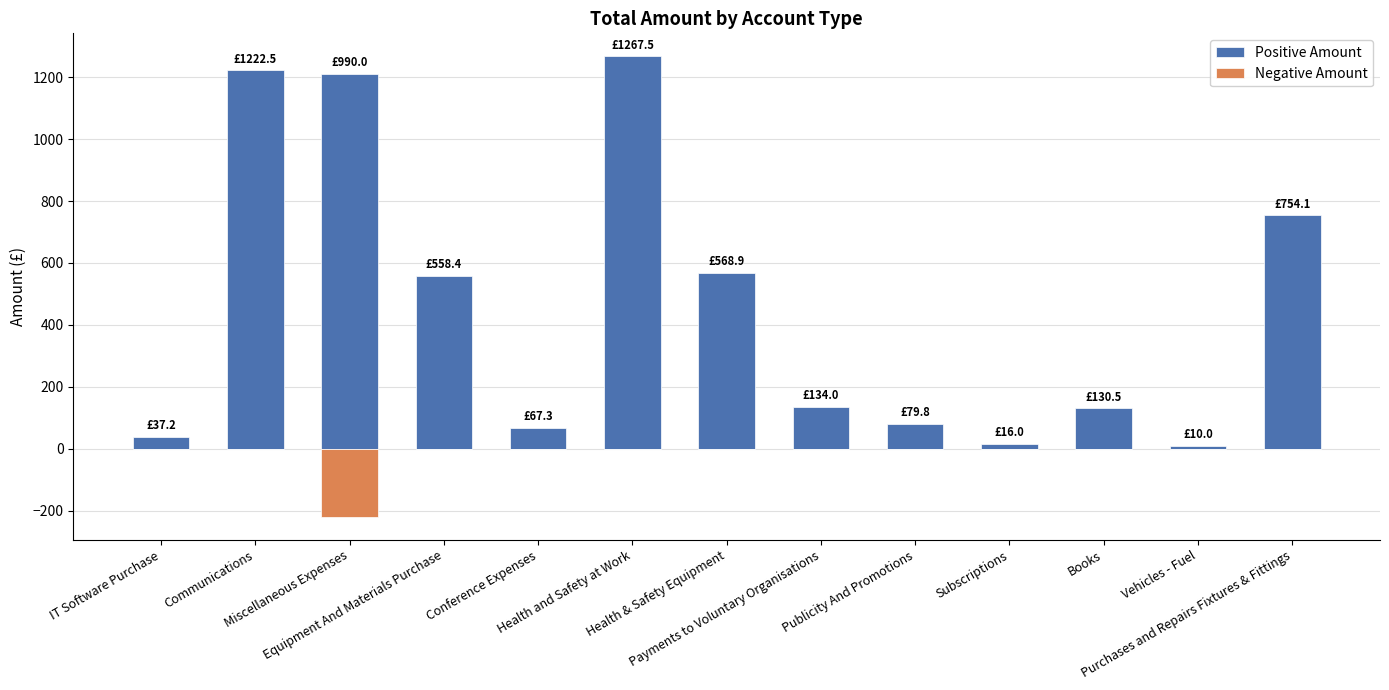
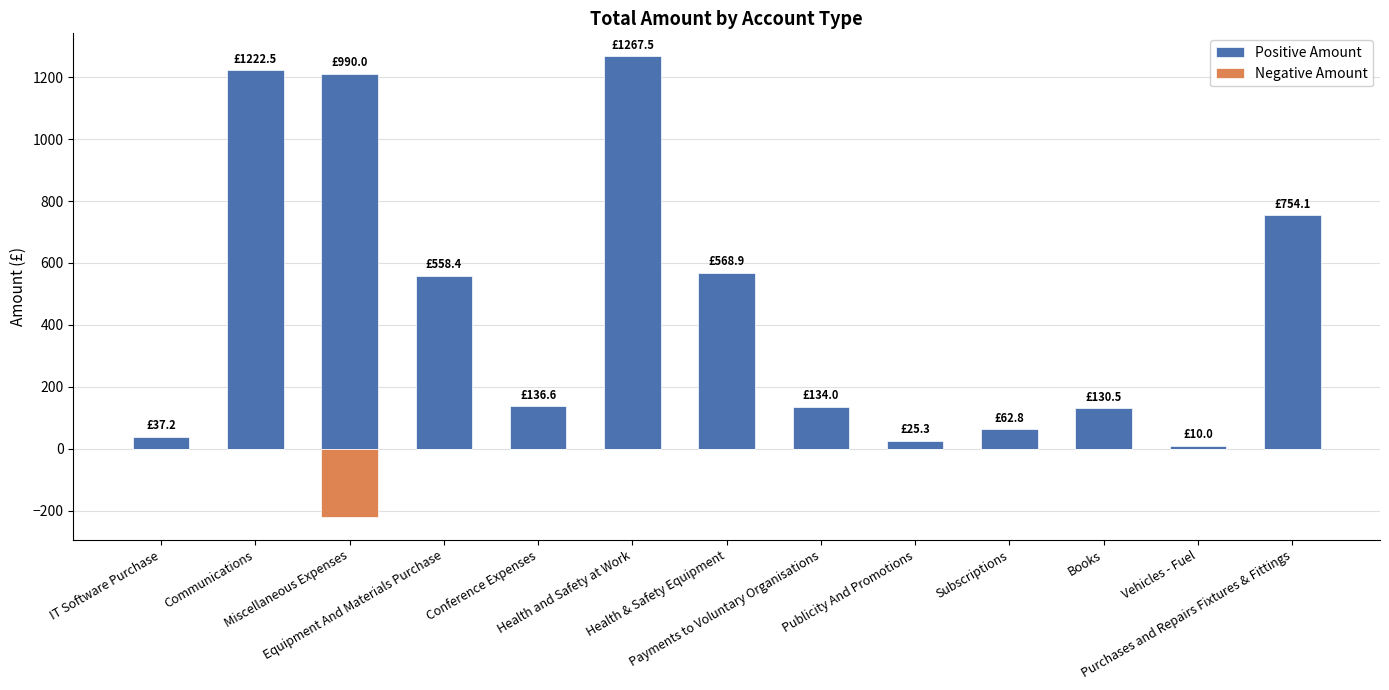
Positive Amount, Conference Expenses: £67.3 -> £136.6
Positive Amount, Publicity And Promotions: £79.8 -> £25.3
Positive Amount, Subscriptions: £16.0 -> £62.8
